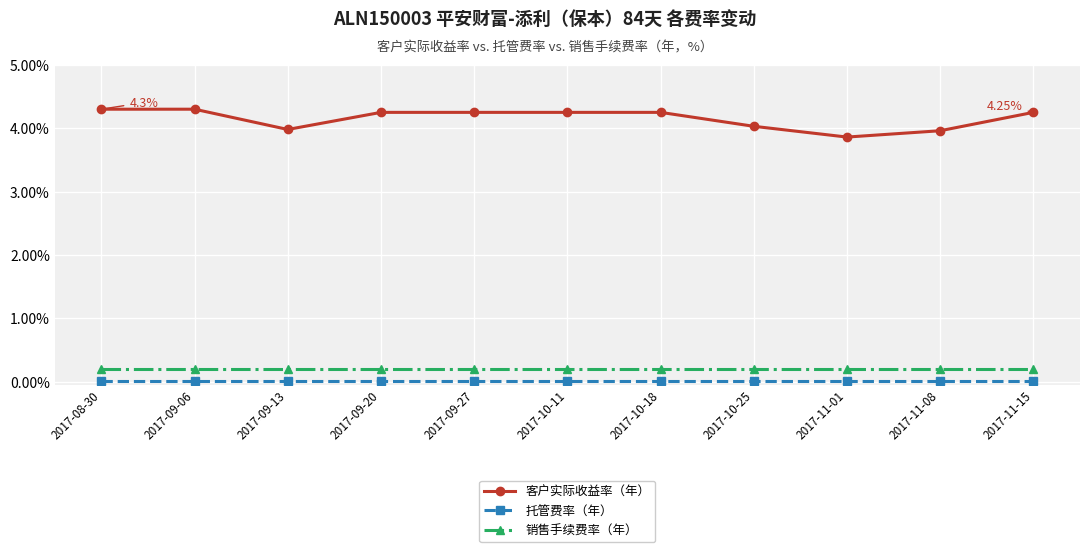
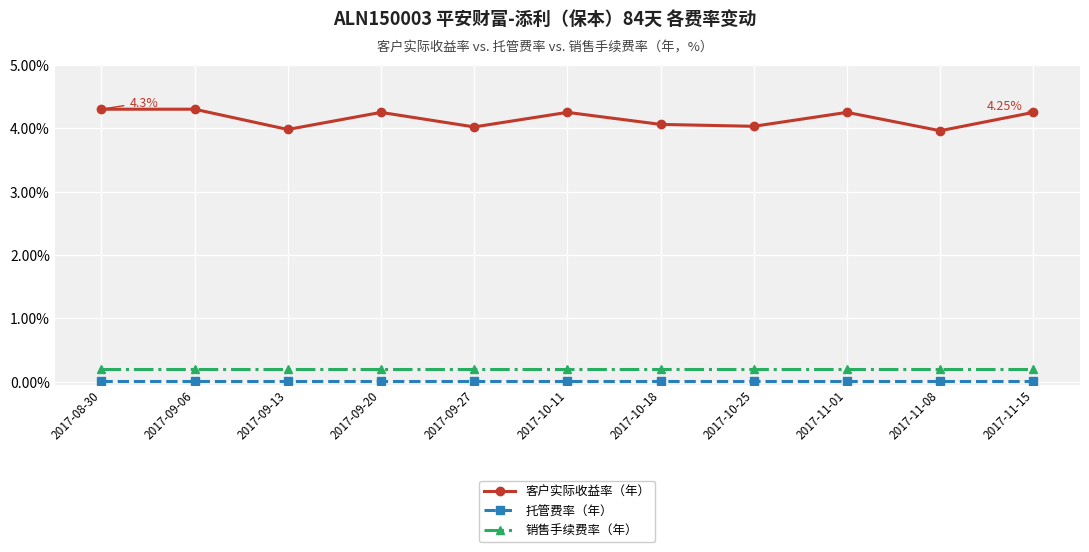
客户实际收益率（年）, 2017-09-27: 4.3% -> 4.0%
客户实际收益率（年）, 2017-10-18: 4.3% -> 4.1%
客户实际收益率（年）, 2017-11-01: 3.9% -> 4.3%
